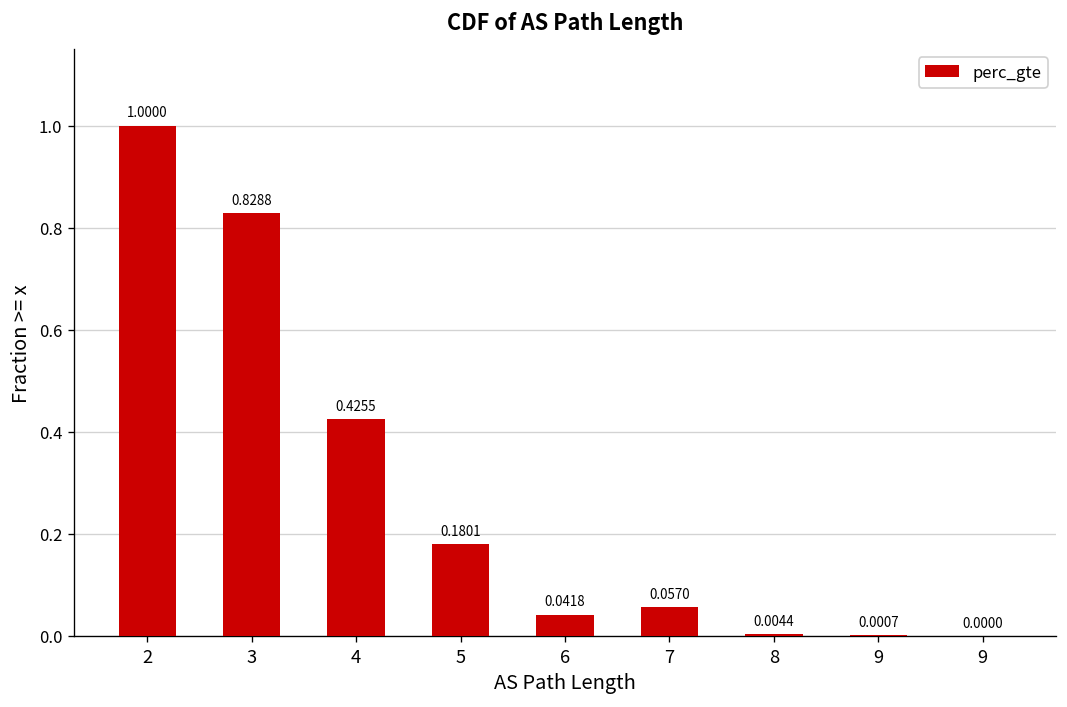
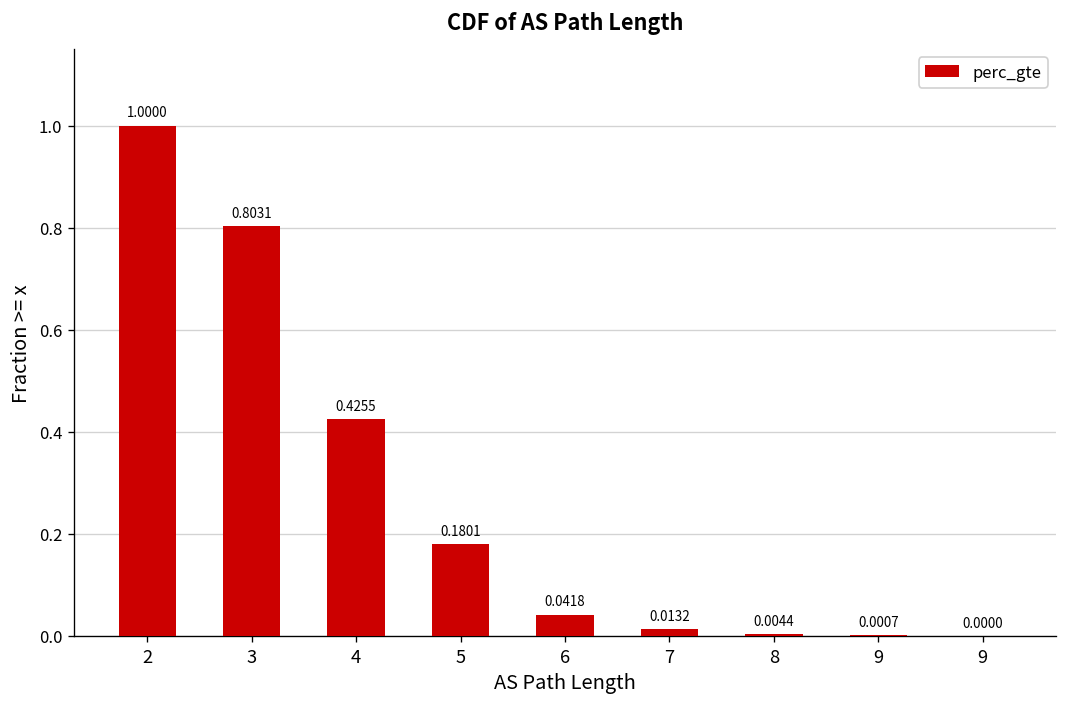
3: 0.8288 -> 0.8031
7: 0.0570 -> 0.0132
